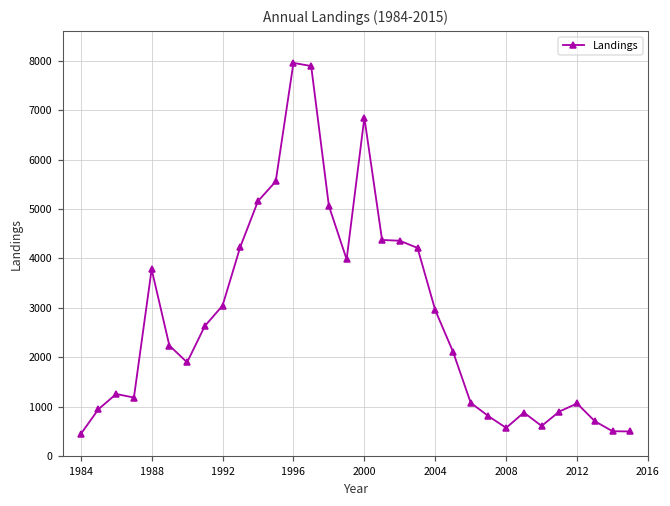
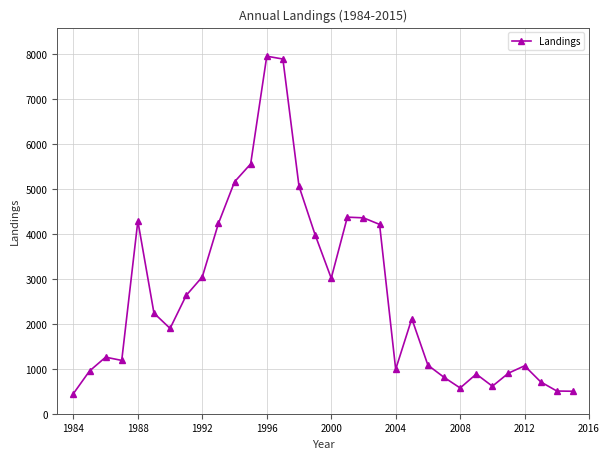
1988: 3800 -> 4300
2000: 6800 -> 3000
2004: 3000 -> 1000
